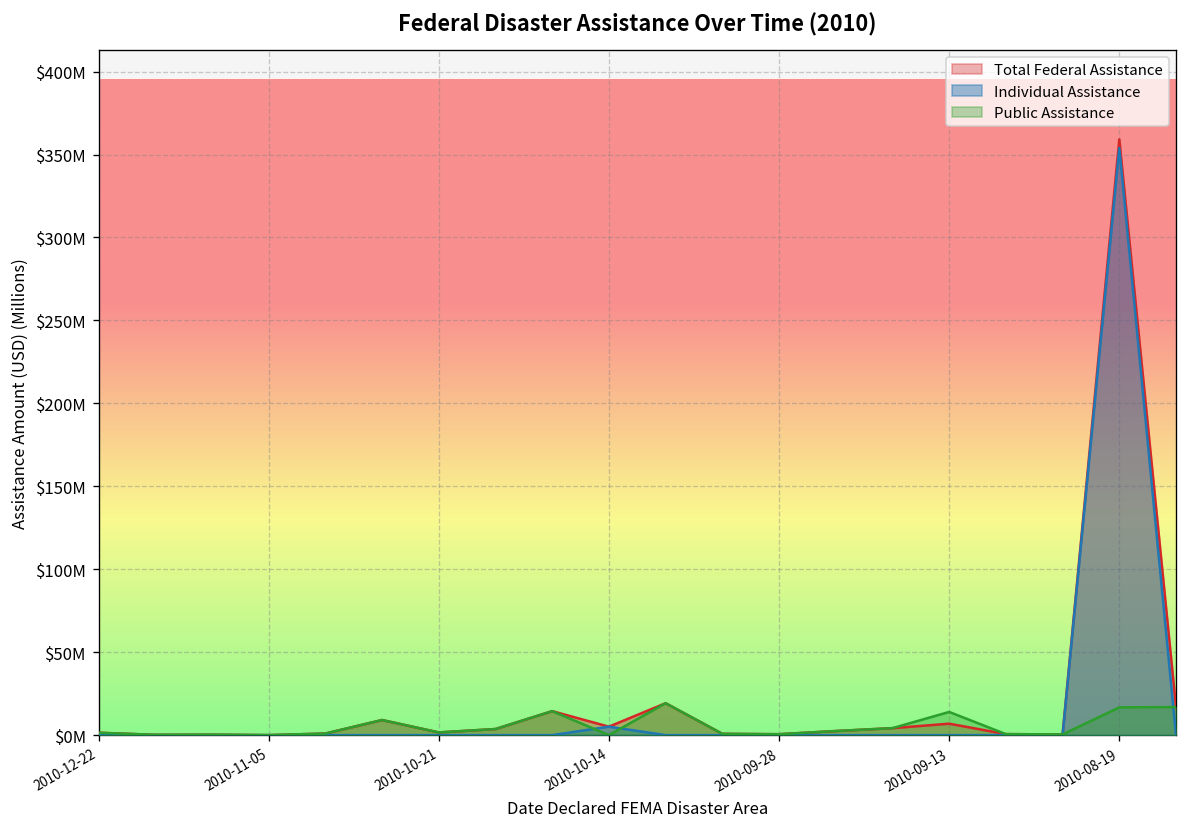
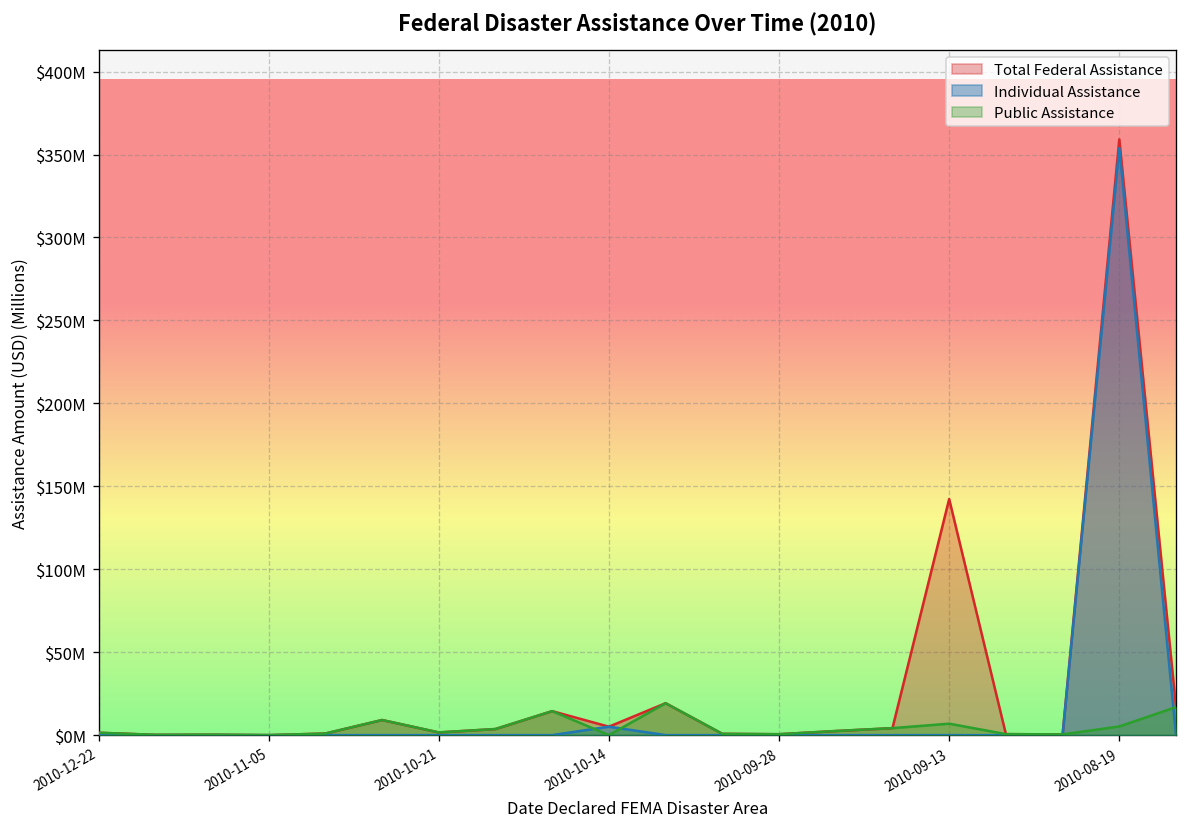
Total Federal Assistance, 2010-09-13: $7000000 -> $142000000
Public Assistance, 2010-09-13: $14000000 -> $7000000
Public Assistance, 2010-08-19: $17000000 -> $5000000
